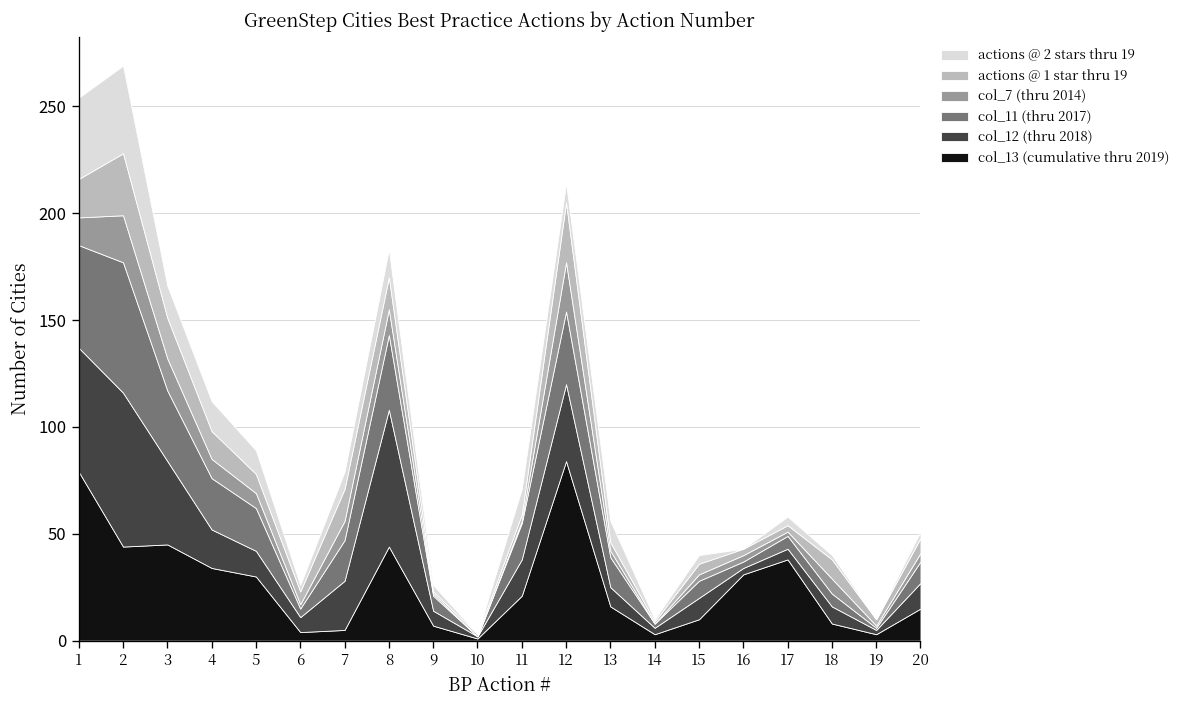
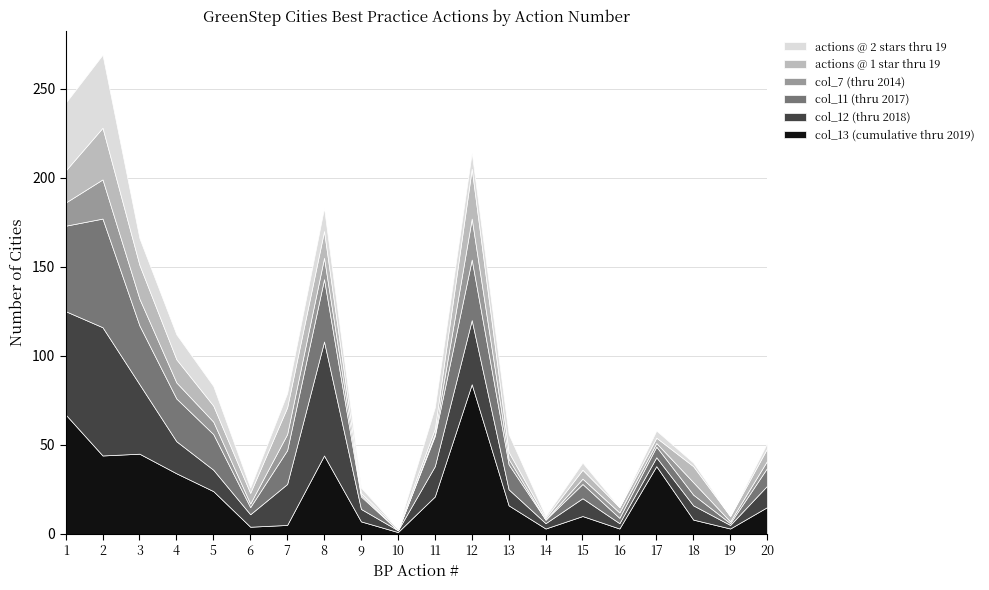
col_13 (cumulative thru 2019), 1: 79 -> 67
col_13 (cumulative thru 2019), 5: 30 -> 24
col_13 (cumulative thru 2019), 16: 31 -> 3
